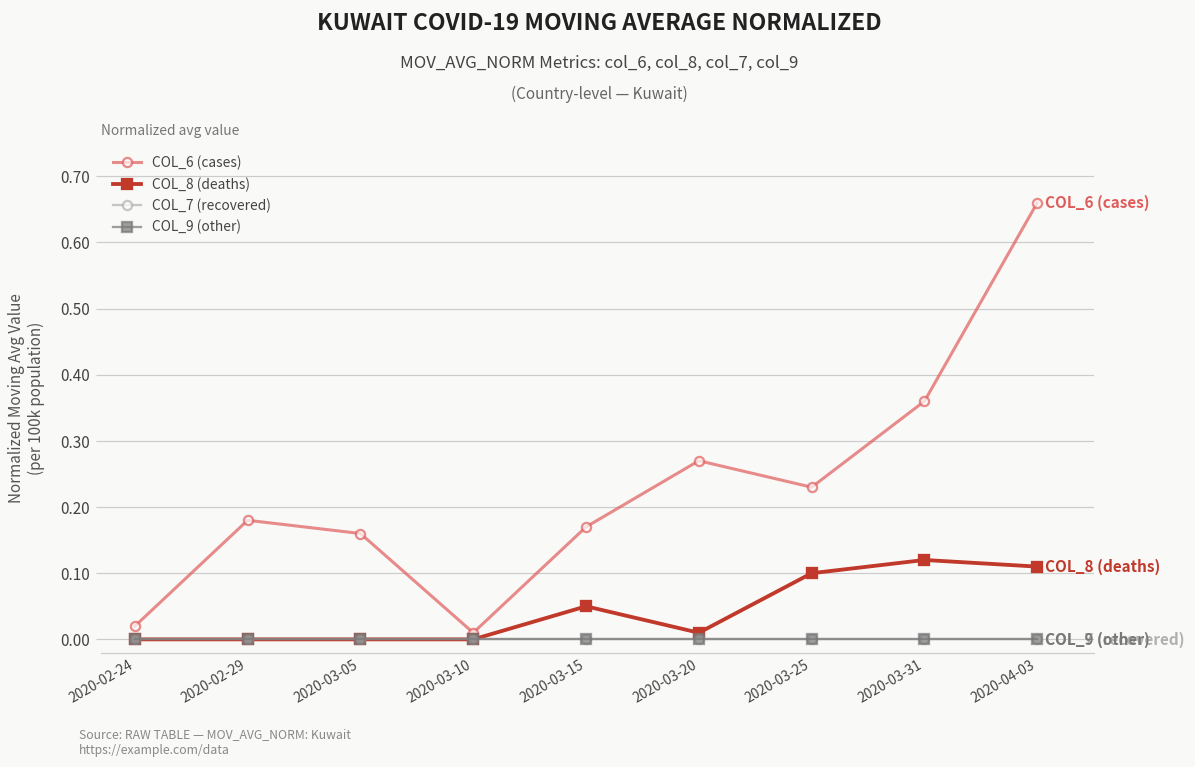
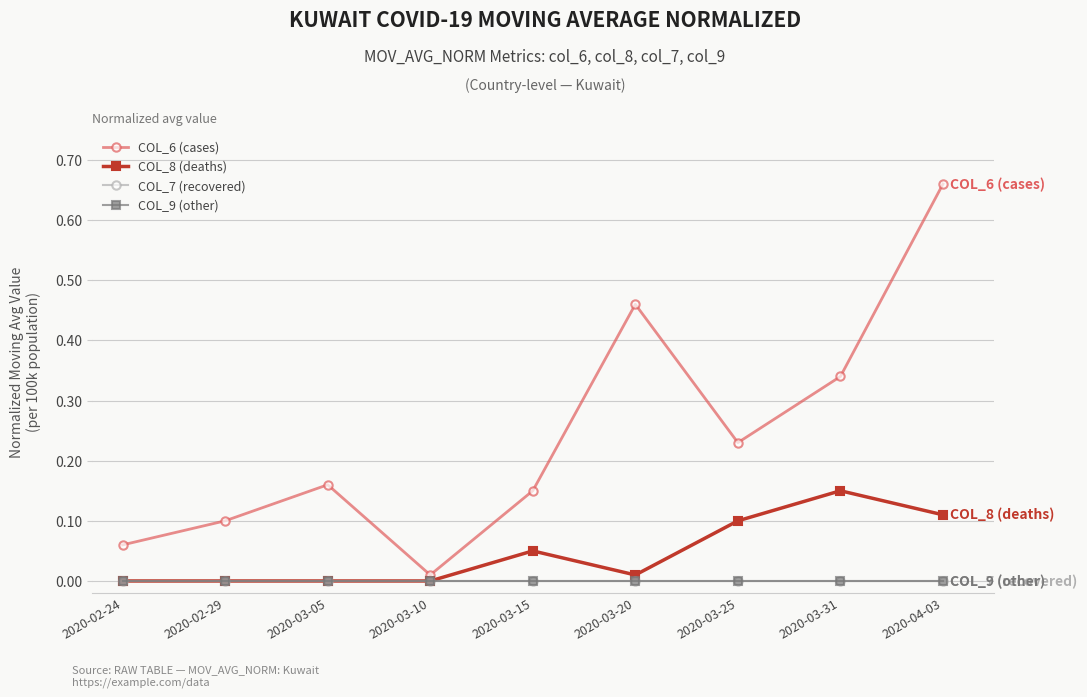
COL_6 (cases), 2020-02-24: 0.02 -> 0.06
COL_6 (cases), 2020-02-29: 0.18 -> 0.10
COL_6 (cases), 2020-03-15: 0.17 -> 0.15
COL_6 (cases), 2020-03-20: 0.27 -> 0.46
COL_6 (cases), 2020-03-31: 0.36 -> 0.34
COL_8 (deaths), 2020-03-31: 0.12 -> 0.15
